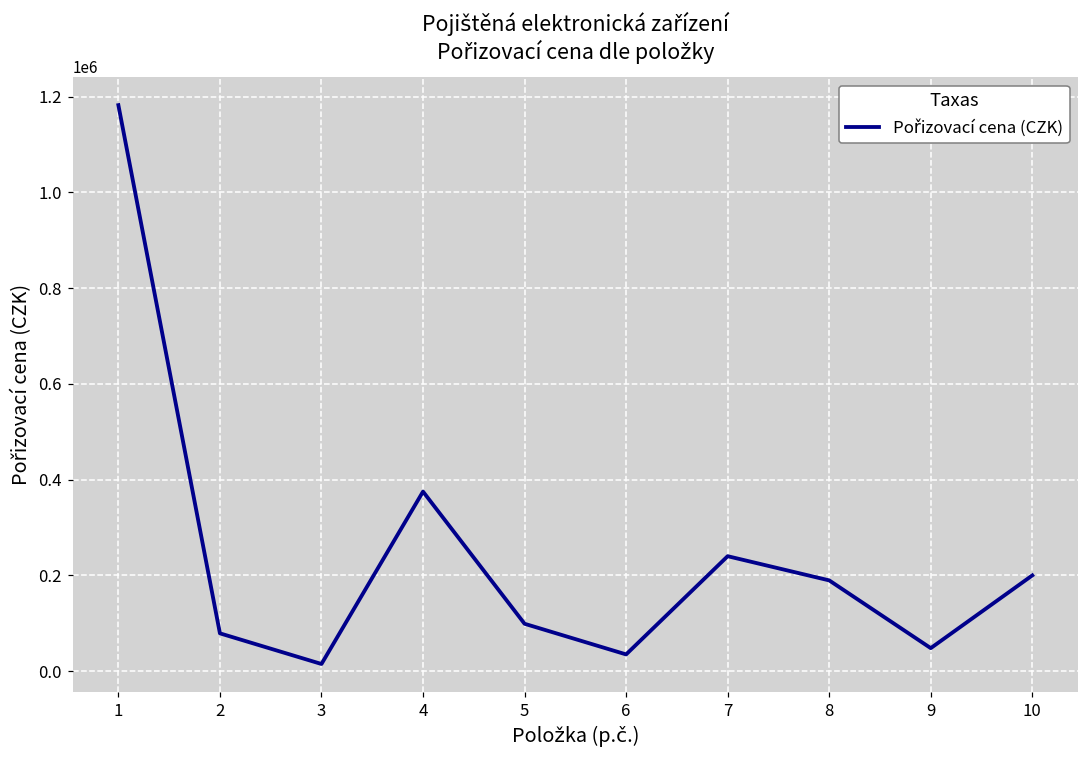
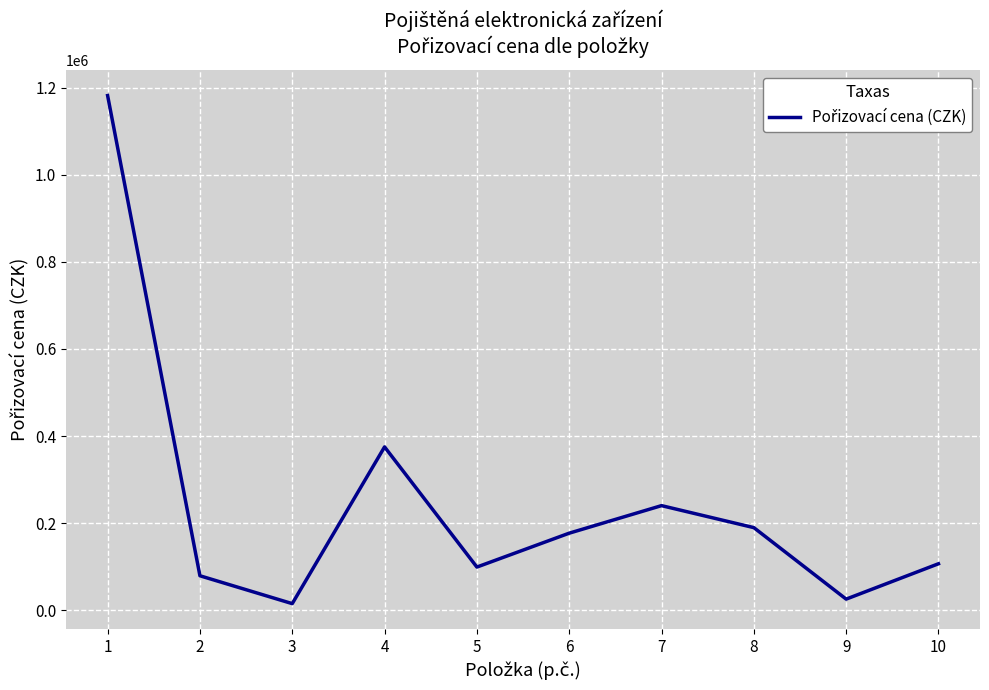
6: 40000 -> 180000
9: 50000 -> 30000
10: 200000 -> 110000
